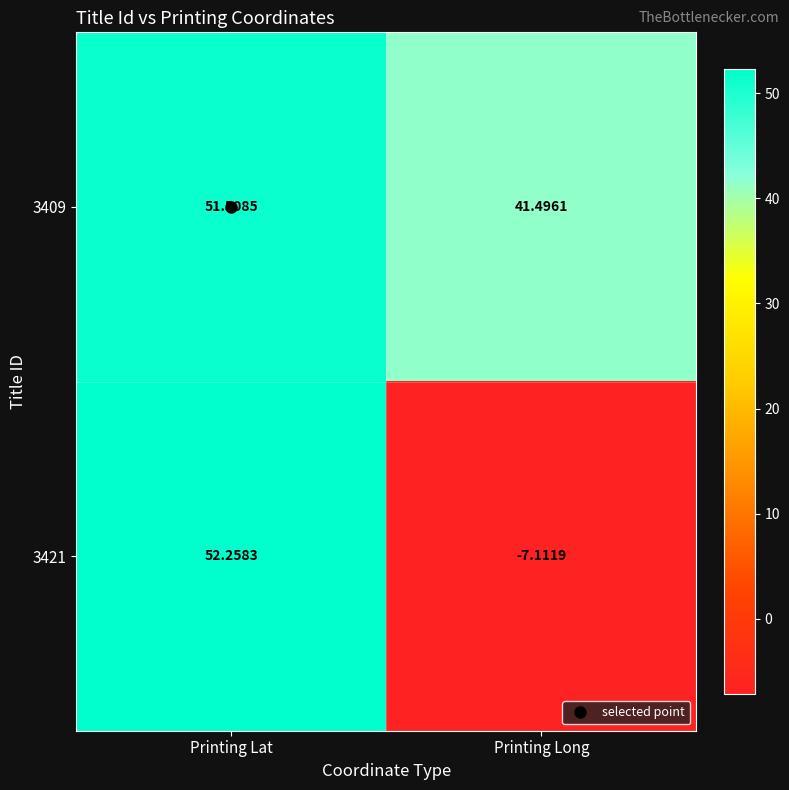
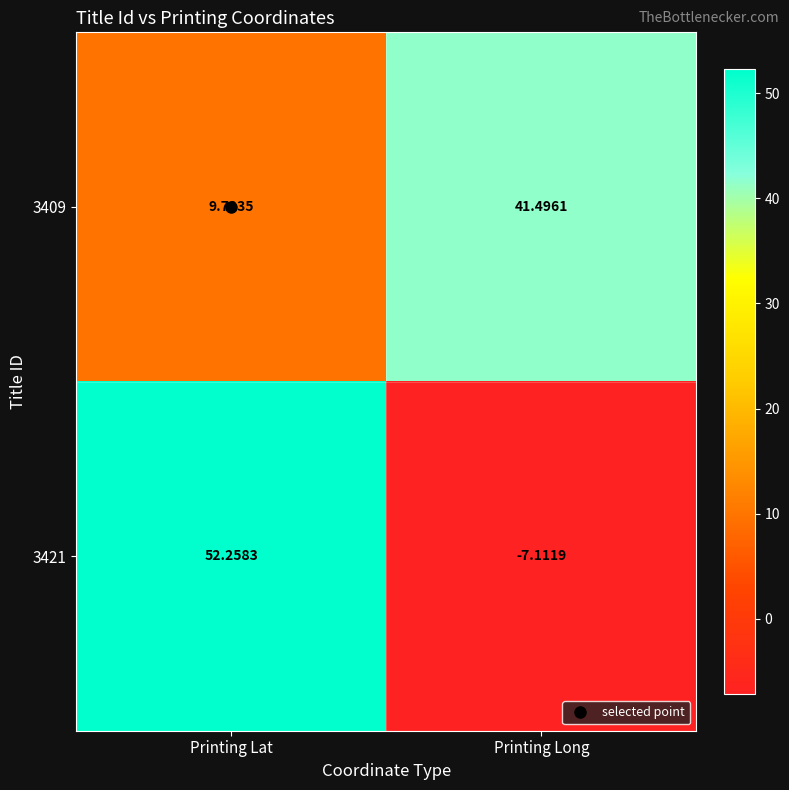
3409, Printing Lat: 51.5085 -> 9.7235
